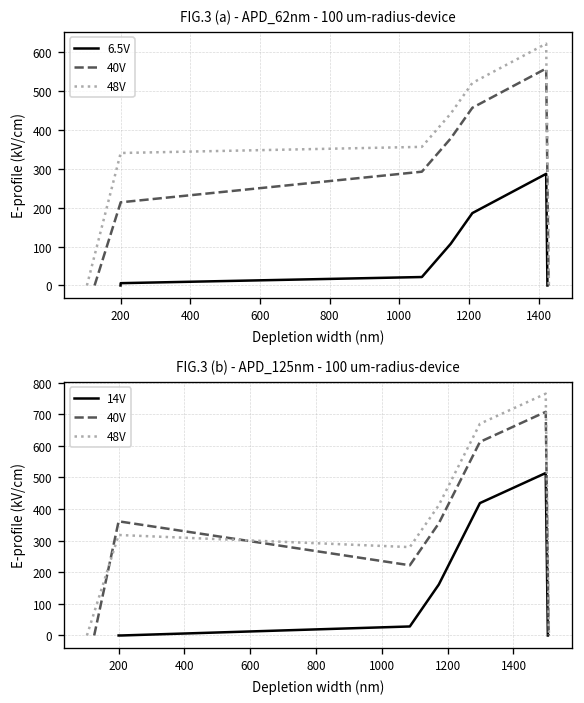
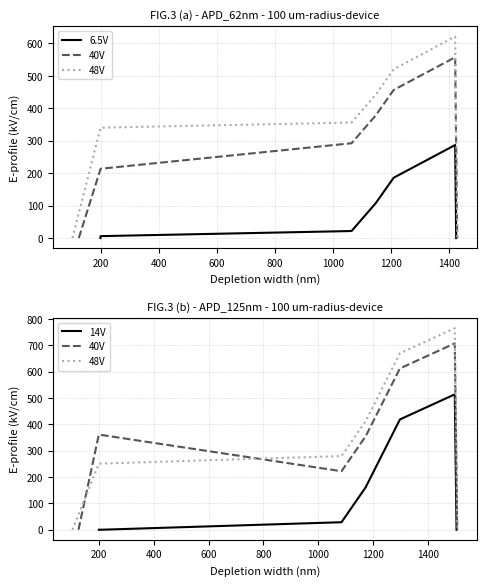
FIG.3 (b) - APD_125nm - 100 um-radius-device, 48V, 200: 320 -> 250
